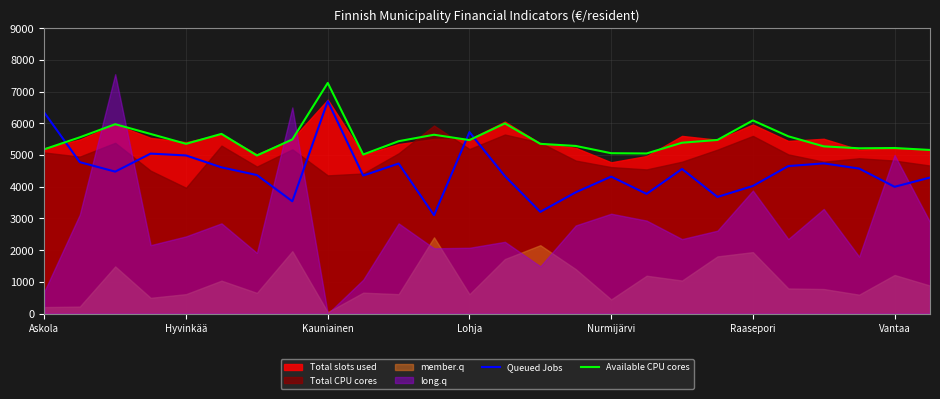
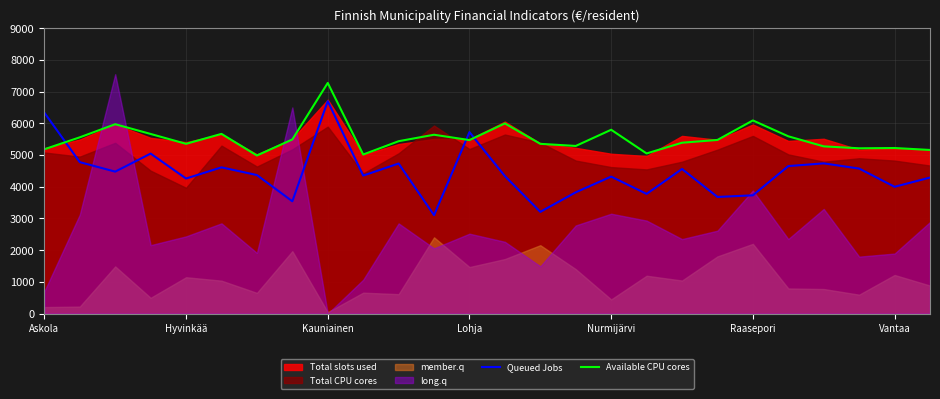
Queued Jobs, Hyvinkää: 5000 -> 4300
member.q, Hyvinkää: 600 -> 1100
Total CPU cores, Kauniainen: 4400 -> 5900
member.q, Lohja: 600 -> 1500
long.q, Lohja: 2100 -> 2500
Total slots used, Nurmijärvi: 4800 -> 5000
Available CPU cores, Nurmijärvi: 5100 -> 5800
Queued Jobs, Raasepori: 4000 -> 3700
member.q, Raasepori: 1900 -> 2200
long.q, Vantaa: 5000 -> 1900
